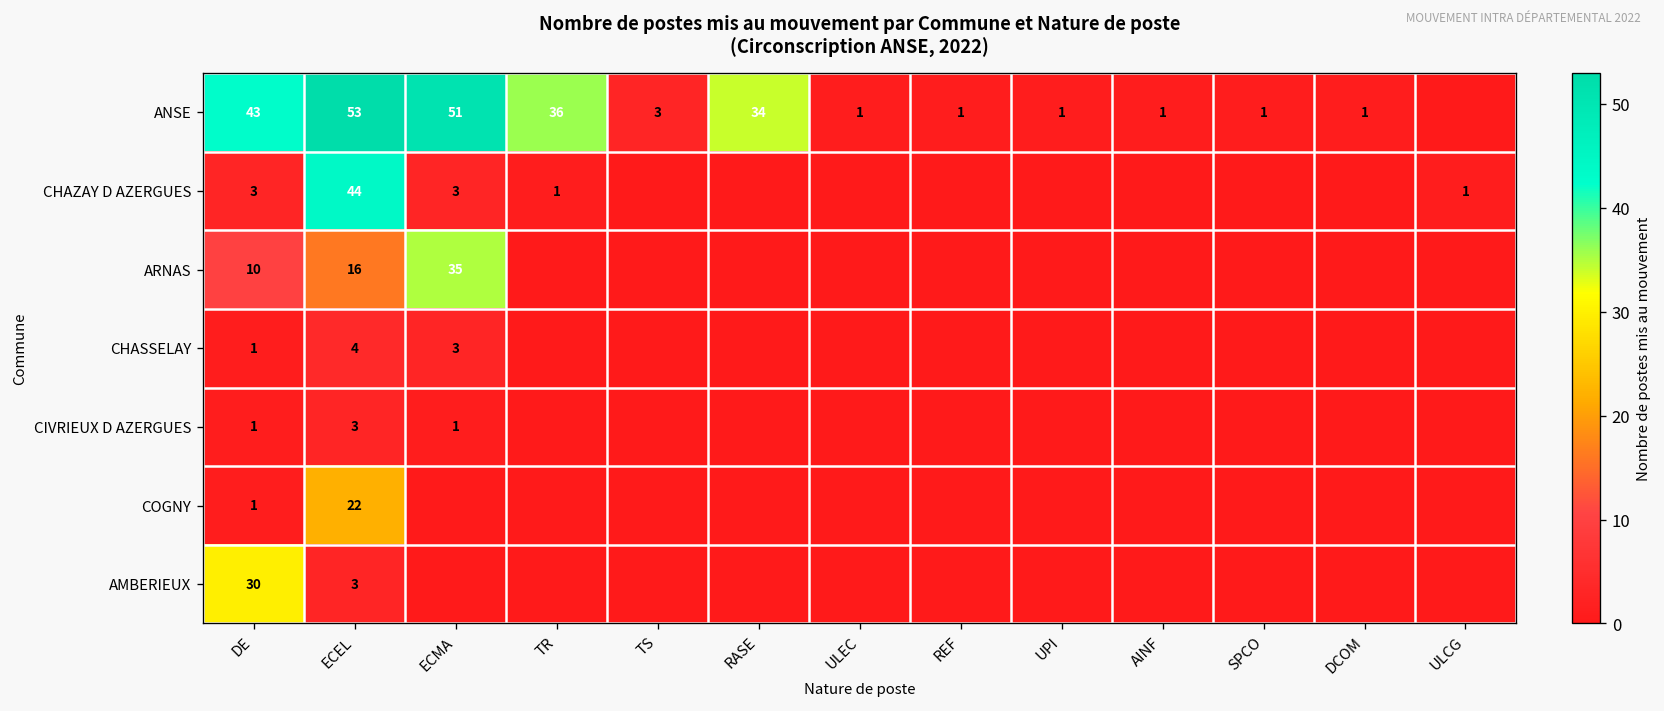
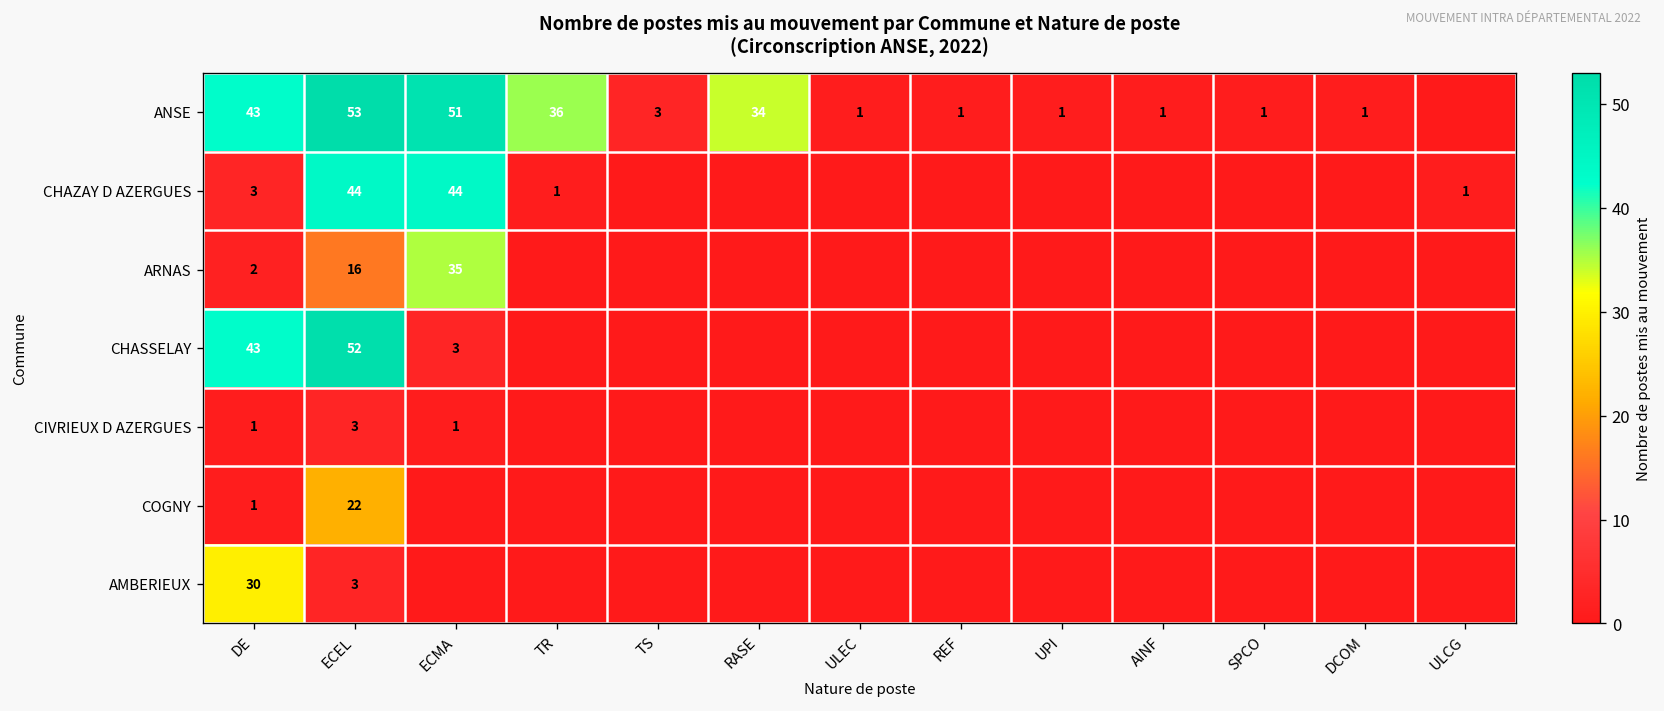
CHAZAY D AZERGUES, ECMA: 3 -> 44
ARNAS, DE: 10 -> 2
CHASSELAY, DE: 1 -> 43
CHASSELAY, ECEL: 4 -> 52
